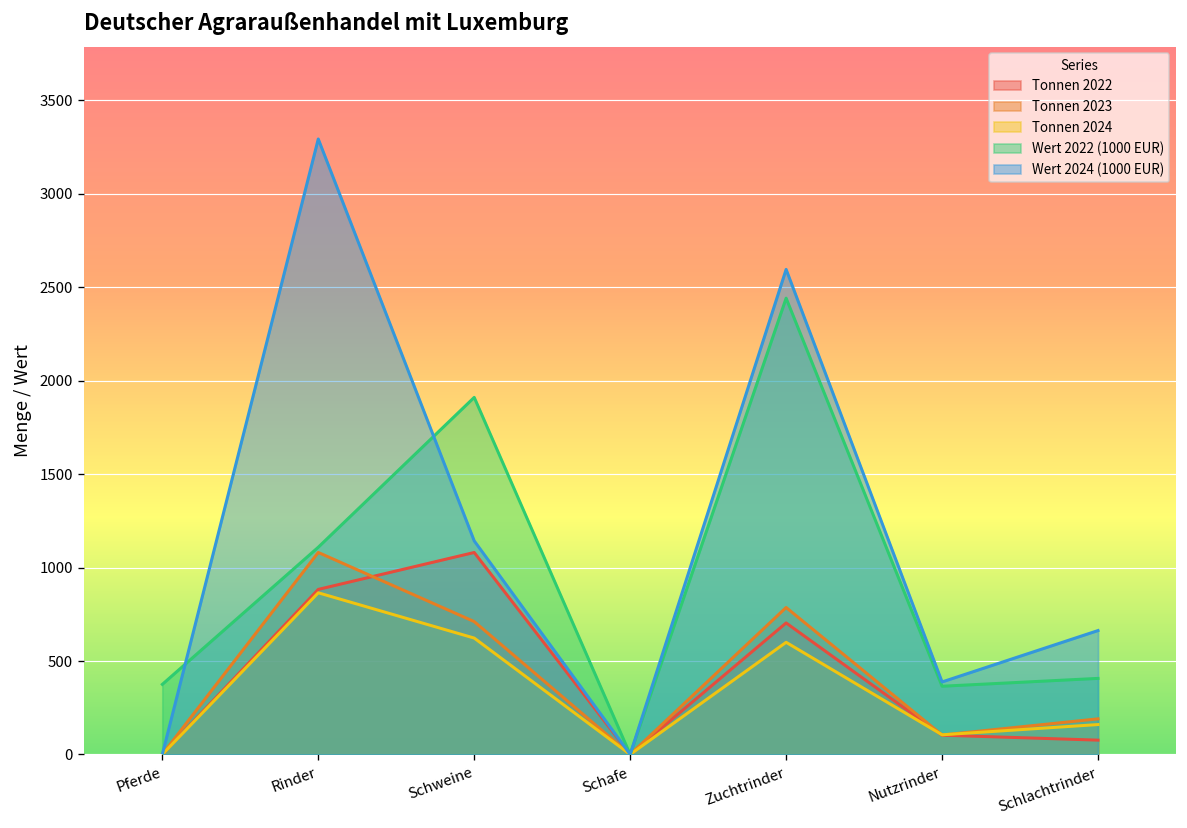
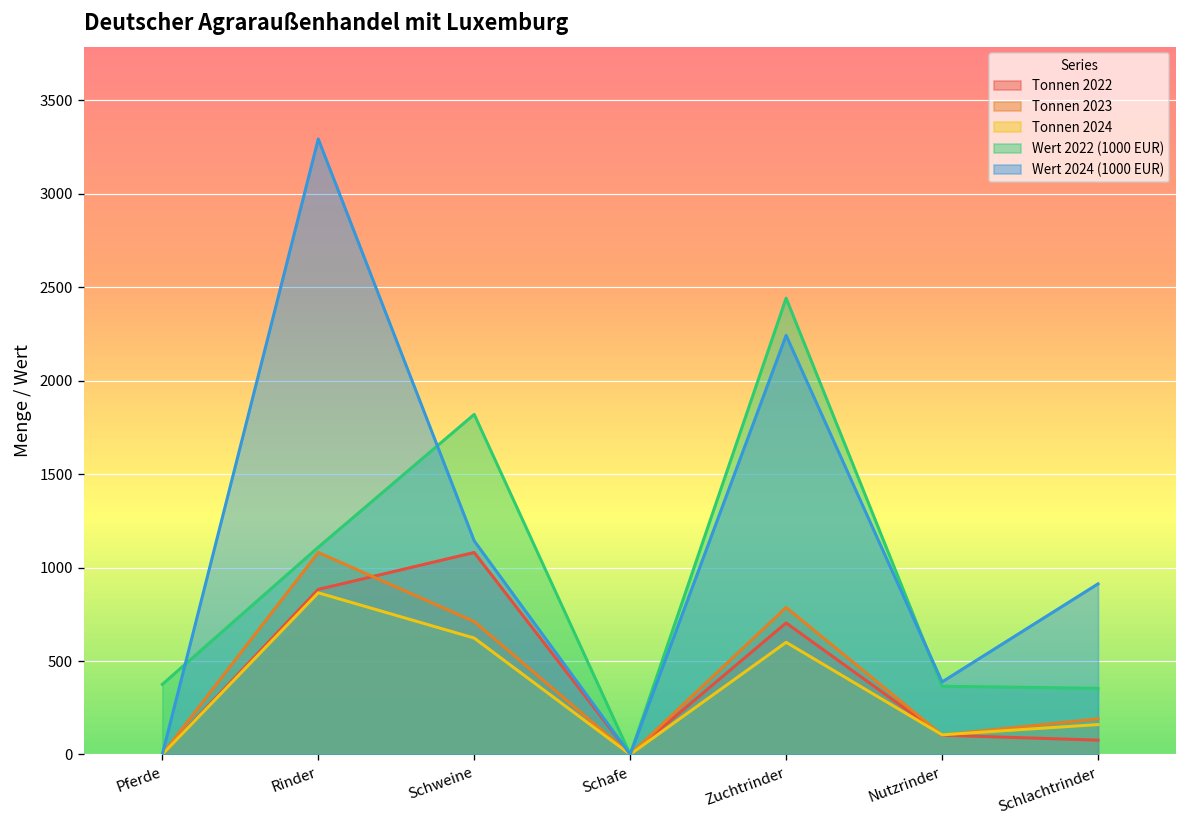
Wert 2022 (1000 EUR), Schweine: 1910 -> 1820
Wert 2024 (1000 EUR), Zuchtrinder: 2600 -> 2240
Wert 2022 (1000 EUR), Schlachtrinder: 410 -> 350
Wert 2024 (1000 EUR), Schlachtrinder: 660 -> 910
